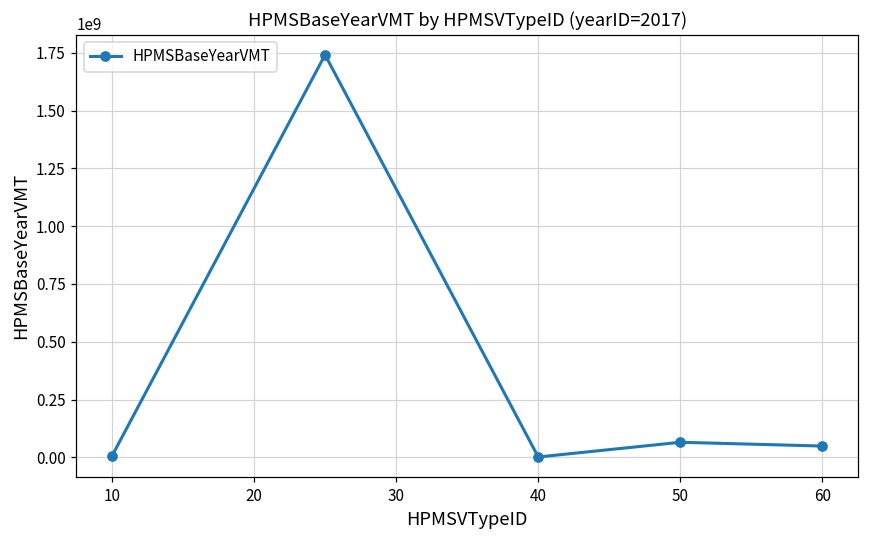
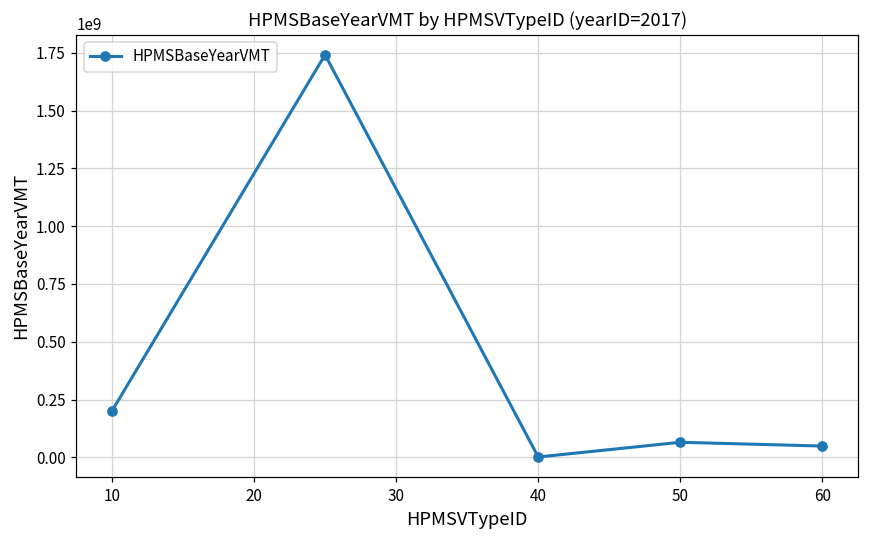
10: 10000000 -> 200000000
